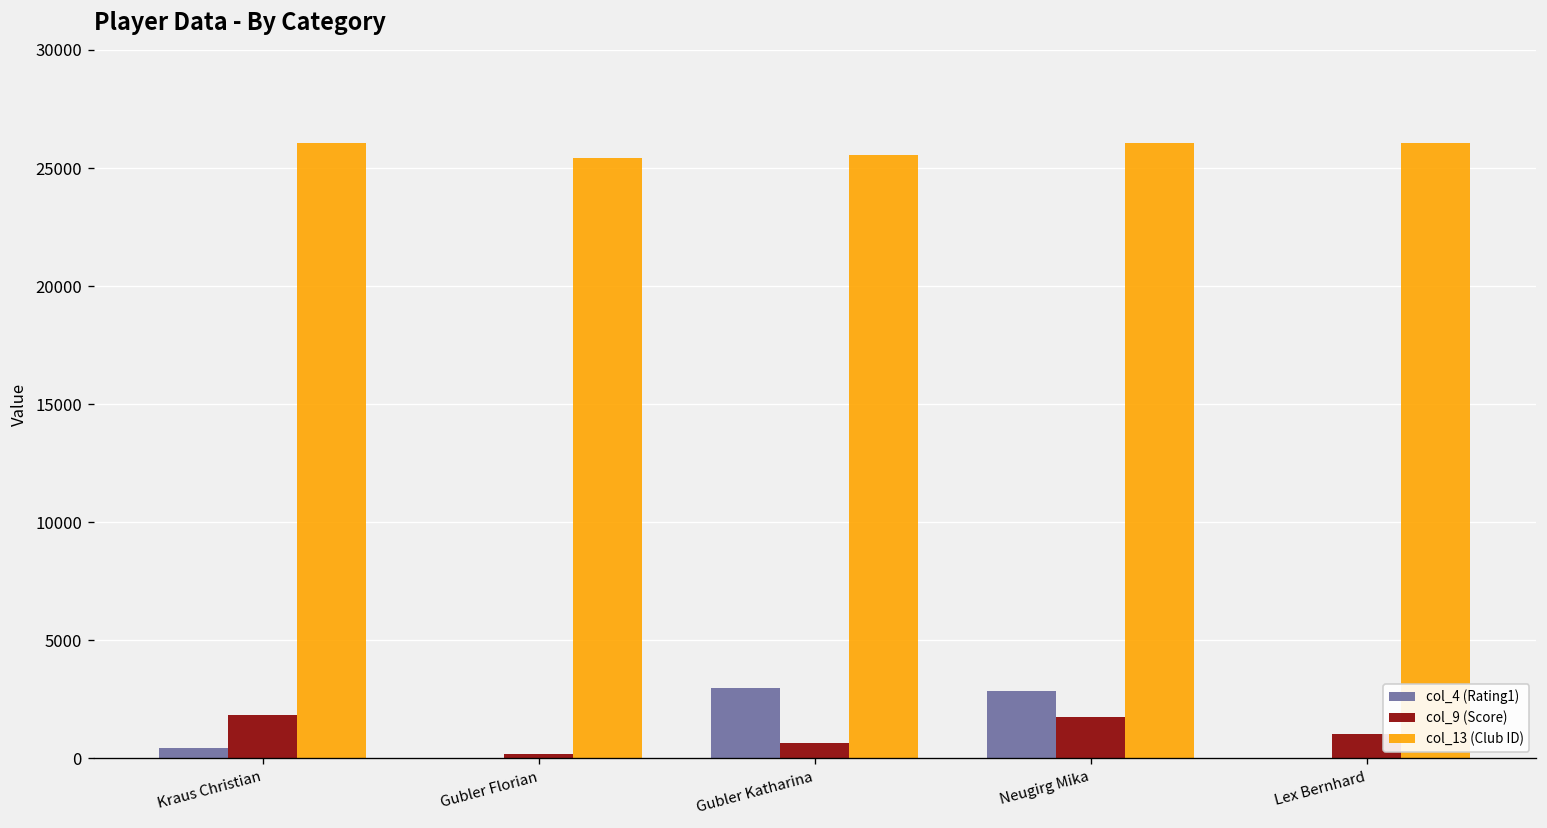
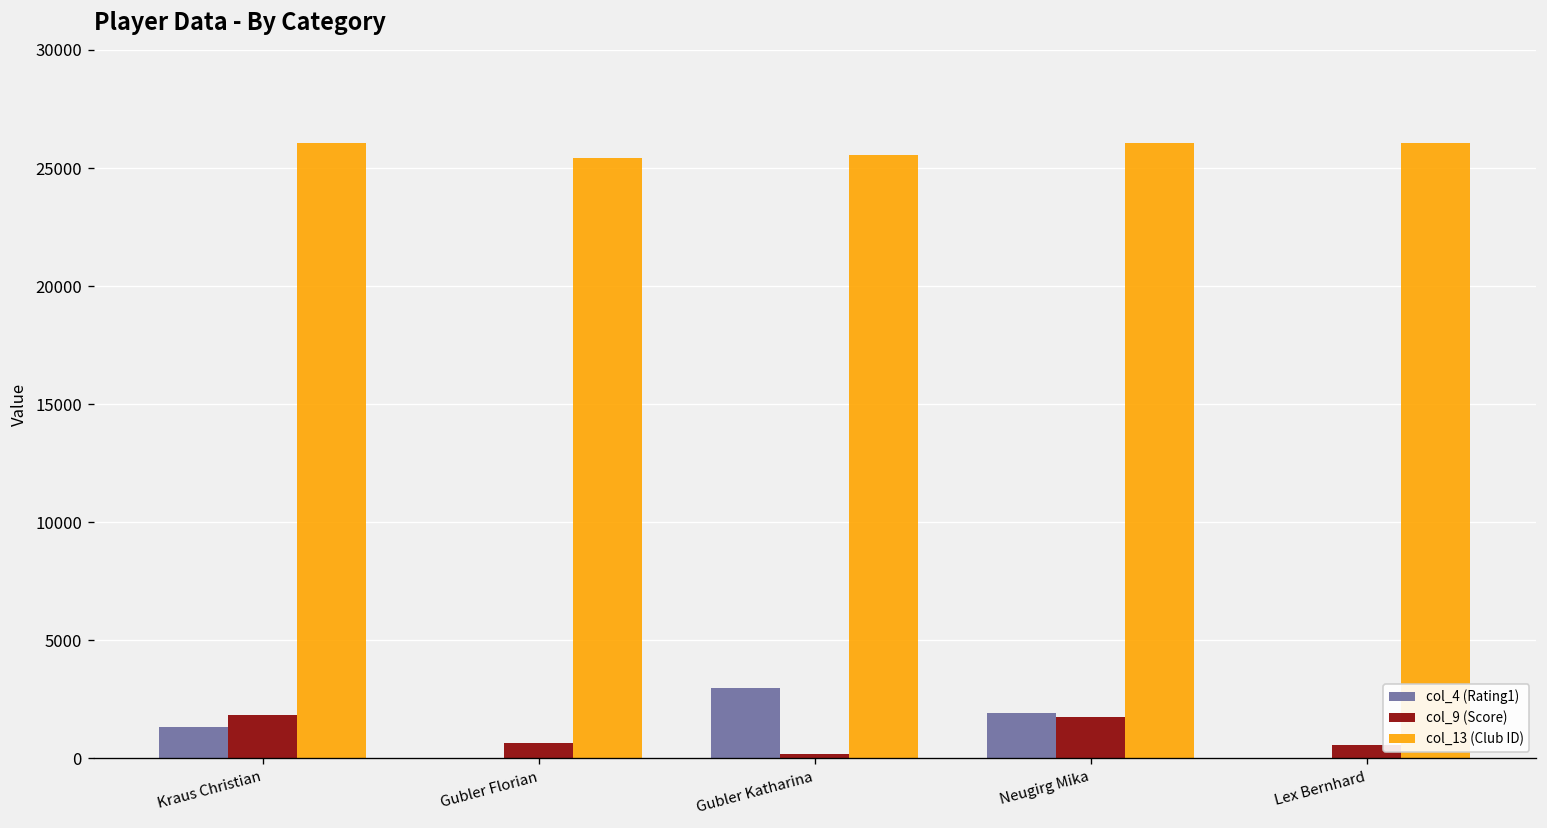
col_4 (Rating1), Kraus Christian: 400 -> 1300
col_9 (Score), Gubler Florian: 200 -> 700
col_9 (Score), Gubler Katharina: 600 -> 200
col_4 (Rating1), Neugirg Mika: 2900 -> 1900
col_9 (Score), Lex Bernhard: 1000 -> 600
